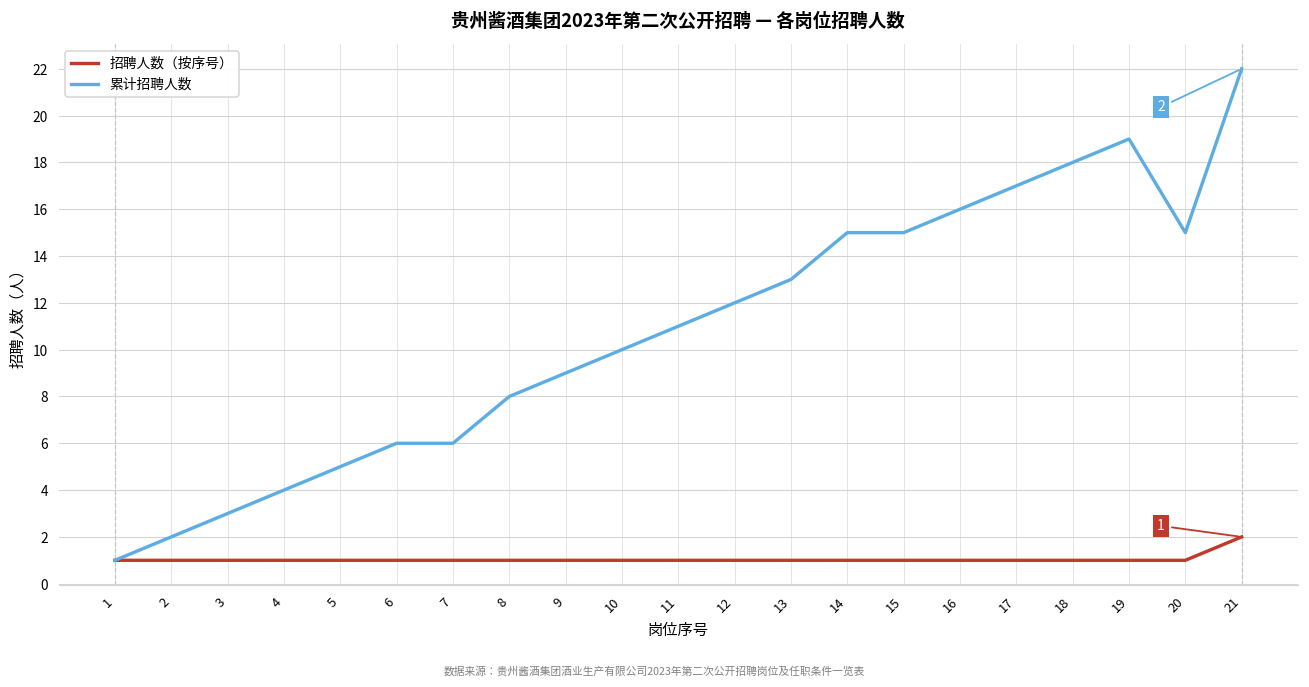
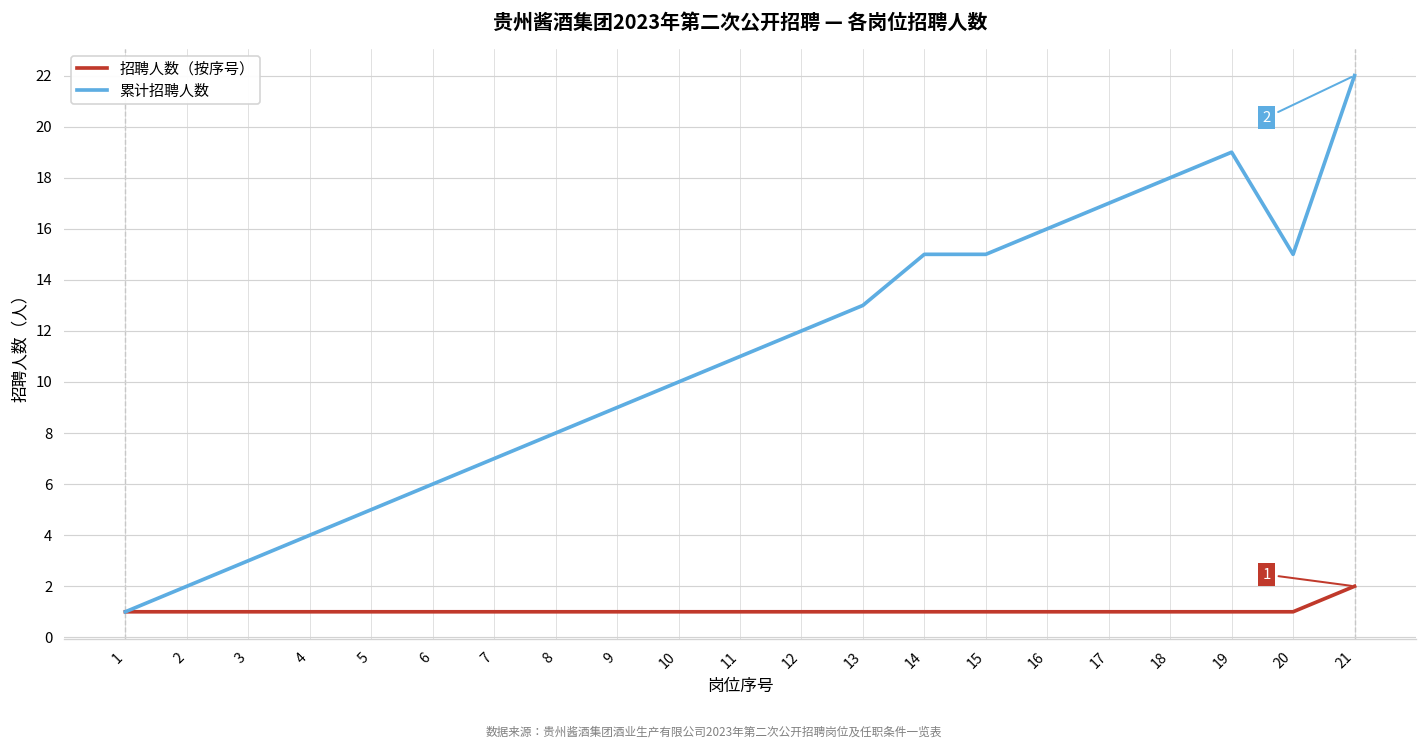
累计招聘人数, 7: 6 -> 7
